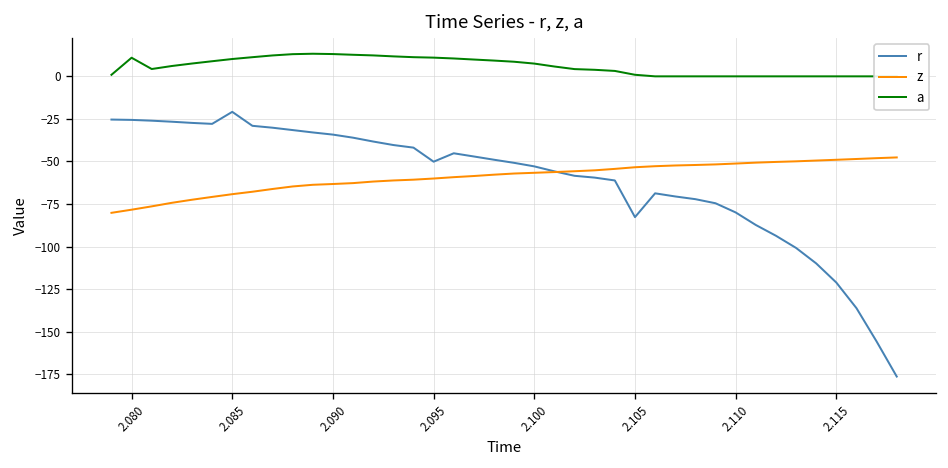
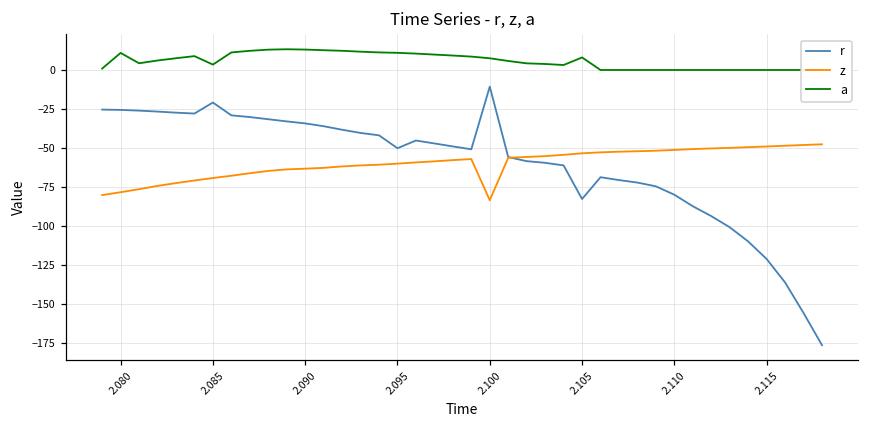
a, 2.085: 10 -> 3
r, 2.100: -53 -> -11
z, 2.100: -57 -> -83
a, 2.105: 1 -> 8
